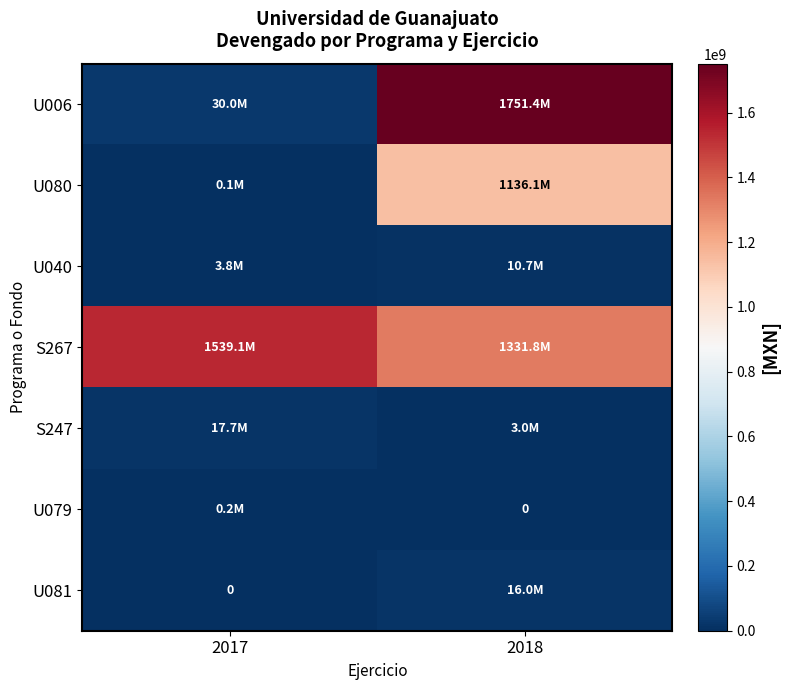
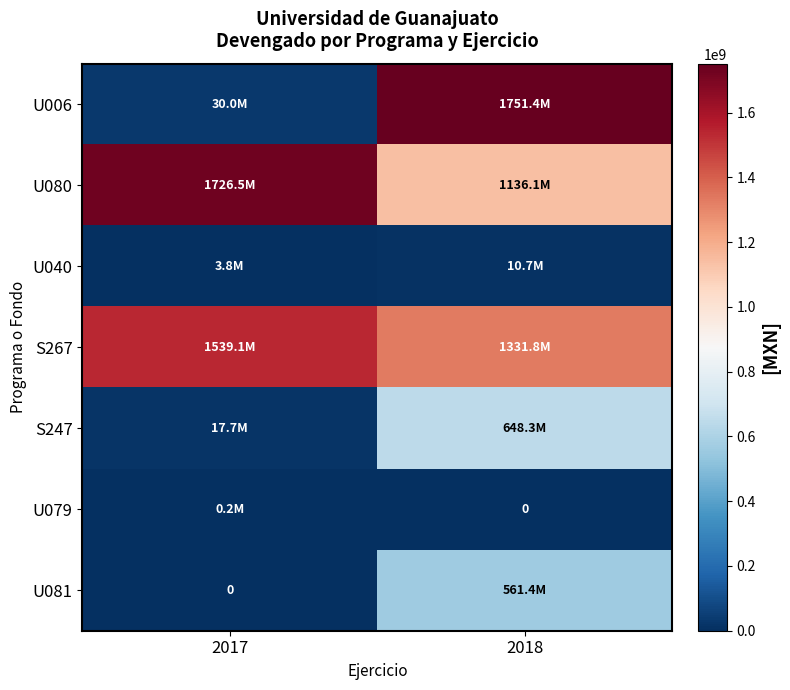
U080, 2017: 0.1M -> 1726.5M
S247, 2018: 3.0M -> 648.3M
U081, 2018: 16.0M -> 561.4M
